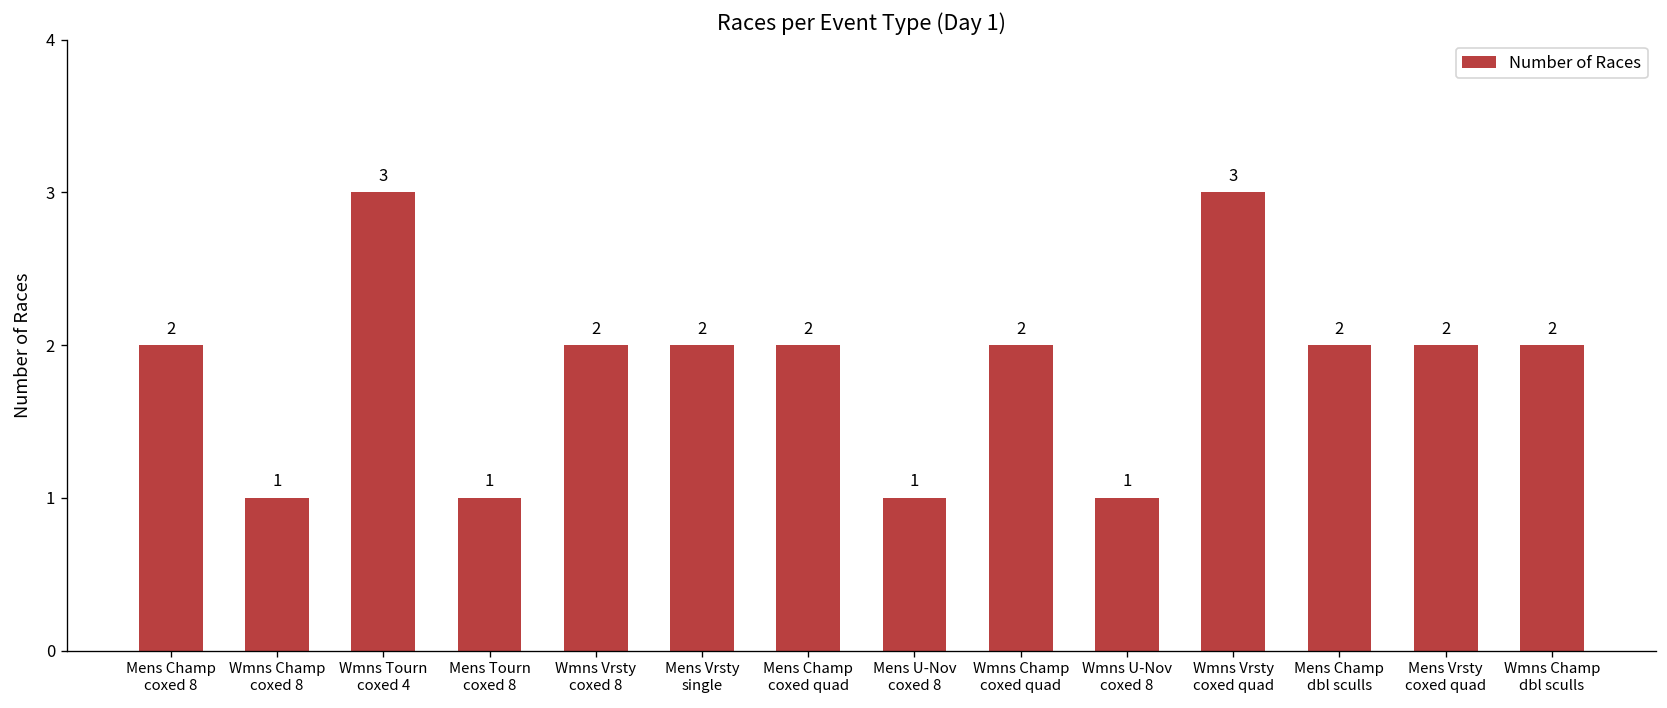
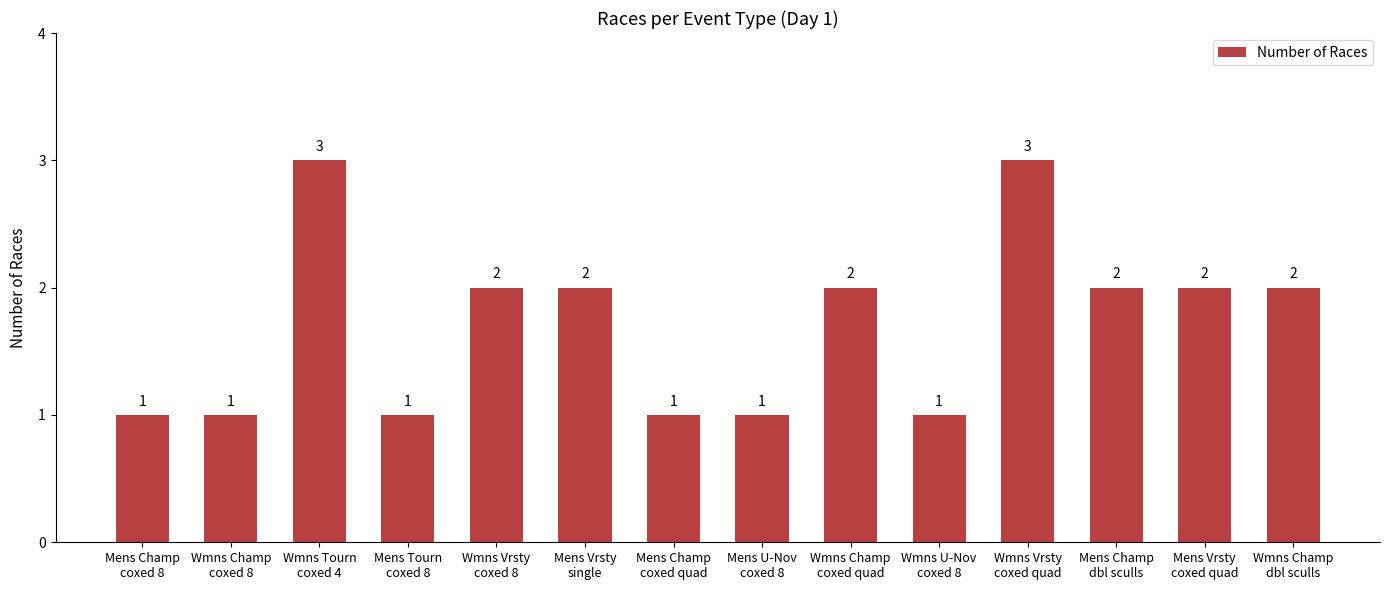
Mens Champ coxed 8: 2 -> 1
Mens Champ coxed quad: 2 -> 1
